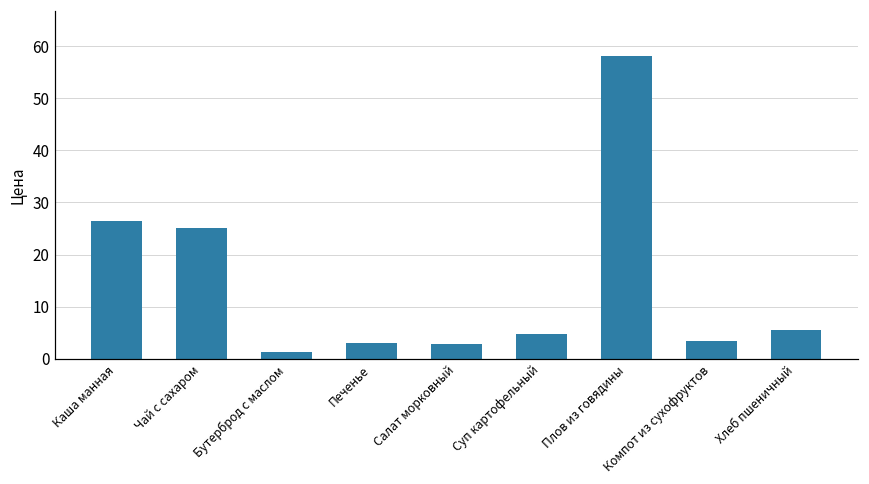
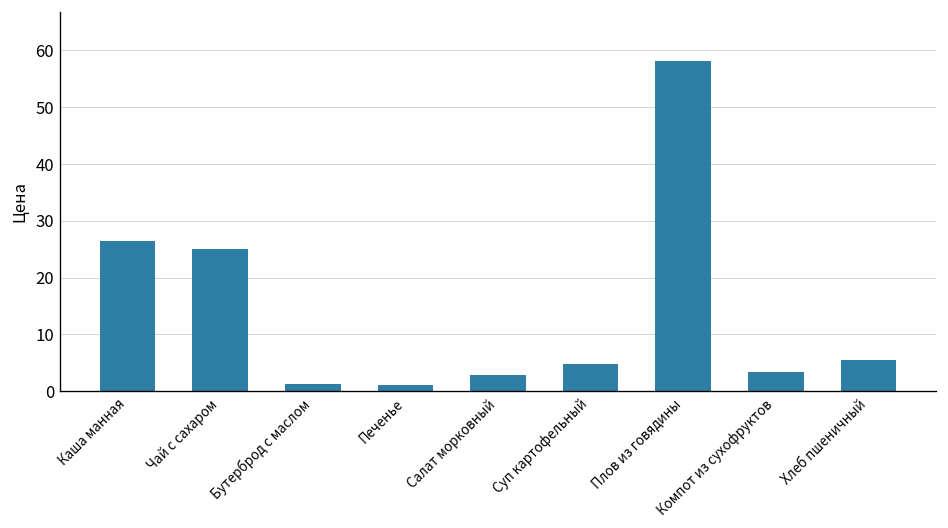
Печенье: 3 -> 1
